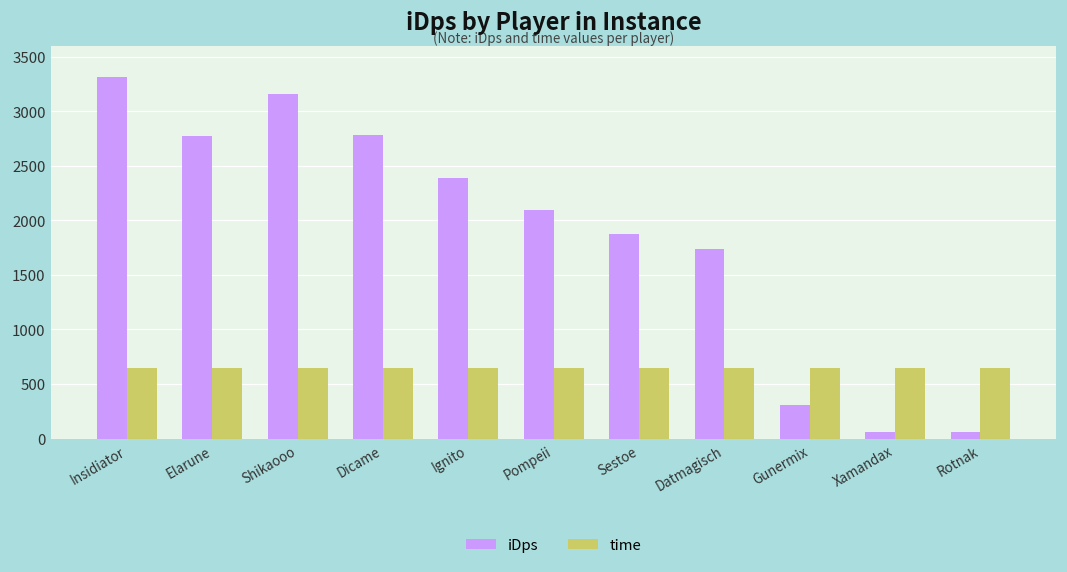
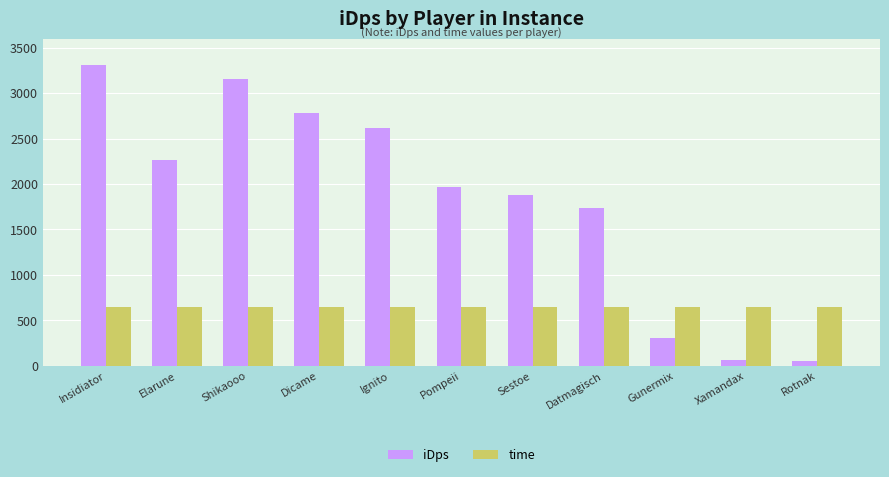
iDps, Elarune: 2800 -> 2300
iDps, Ignito: 2400 -> 2600
iDps, Pompeii: 2100 -> 2000
